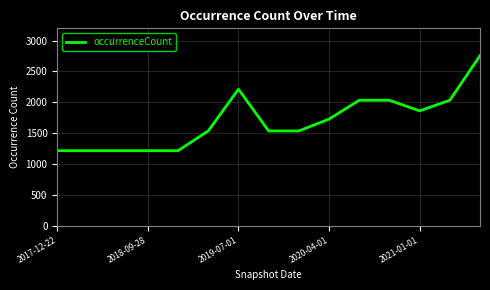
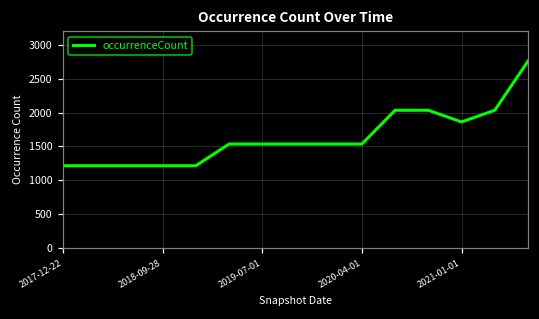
2019-07-01: 2200 -> 1500
2020-04-01: 1700 -> 1500
